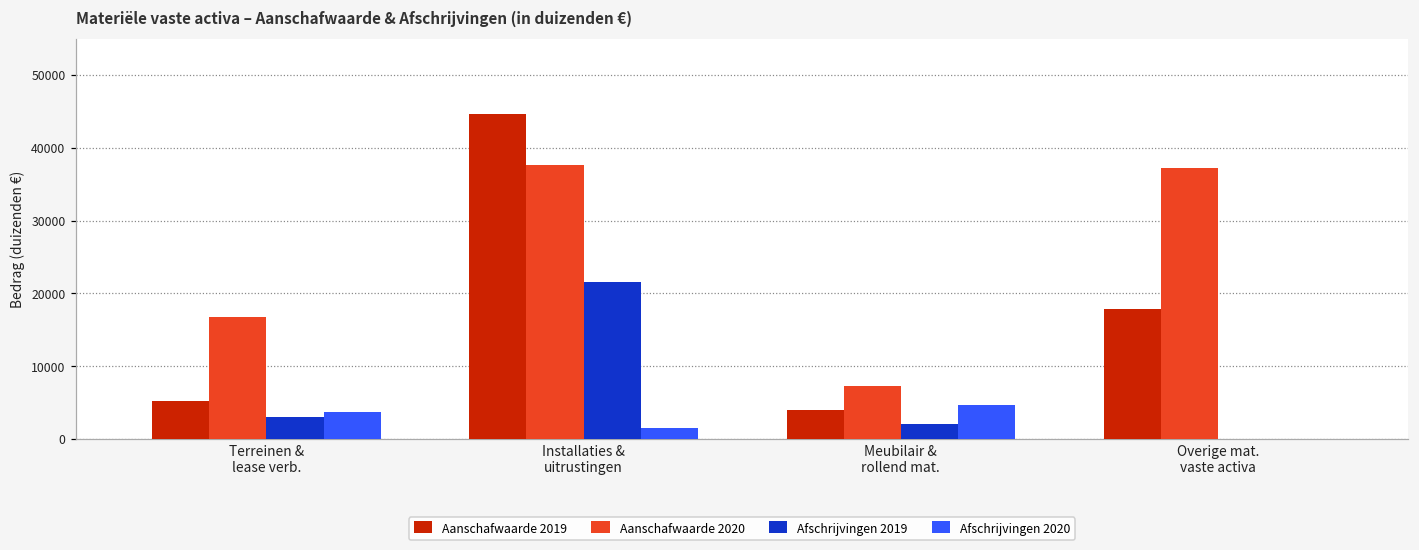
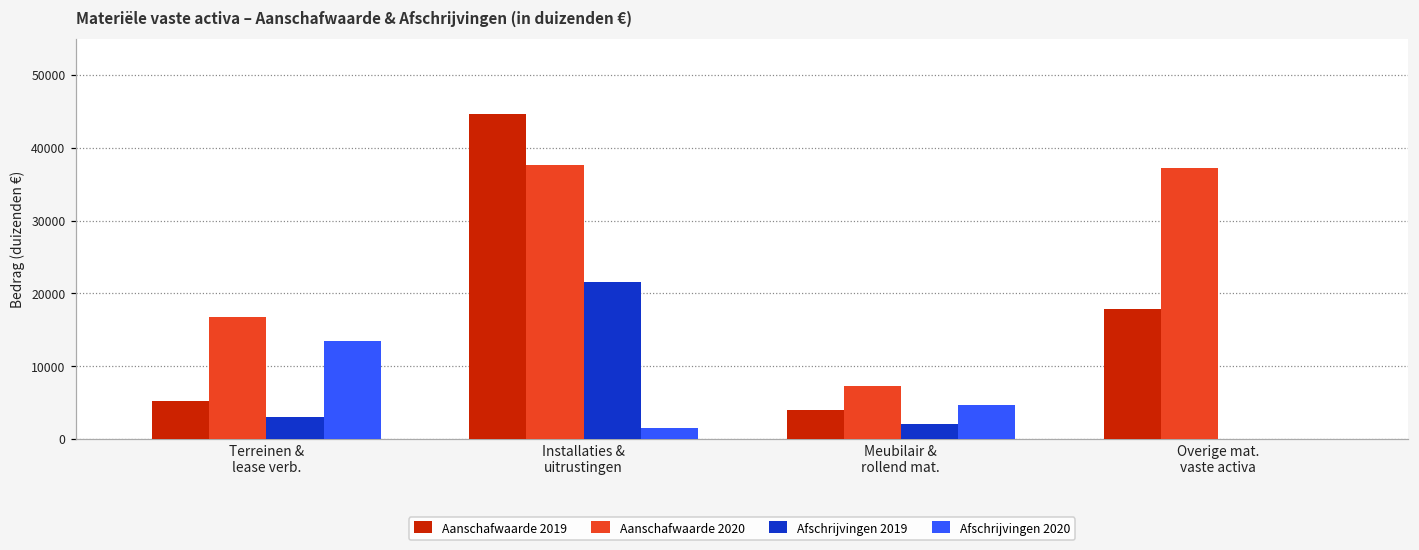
Afschrijvingen 2020, Terreinen & lease verb.: 4000 -> 13000
